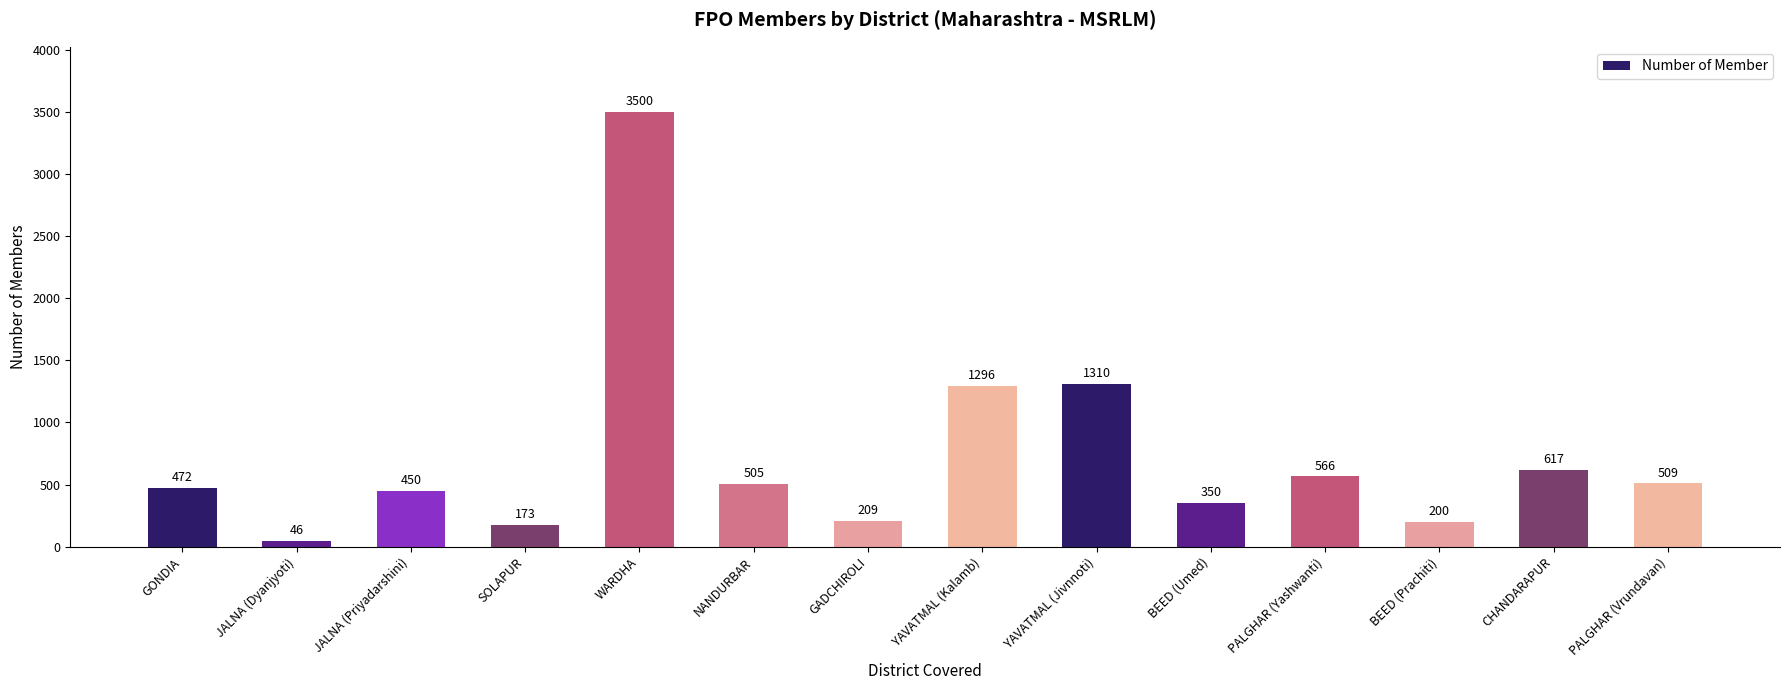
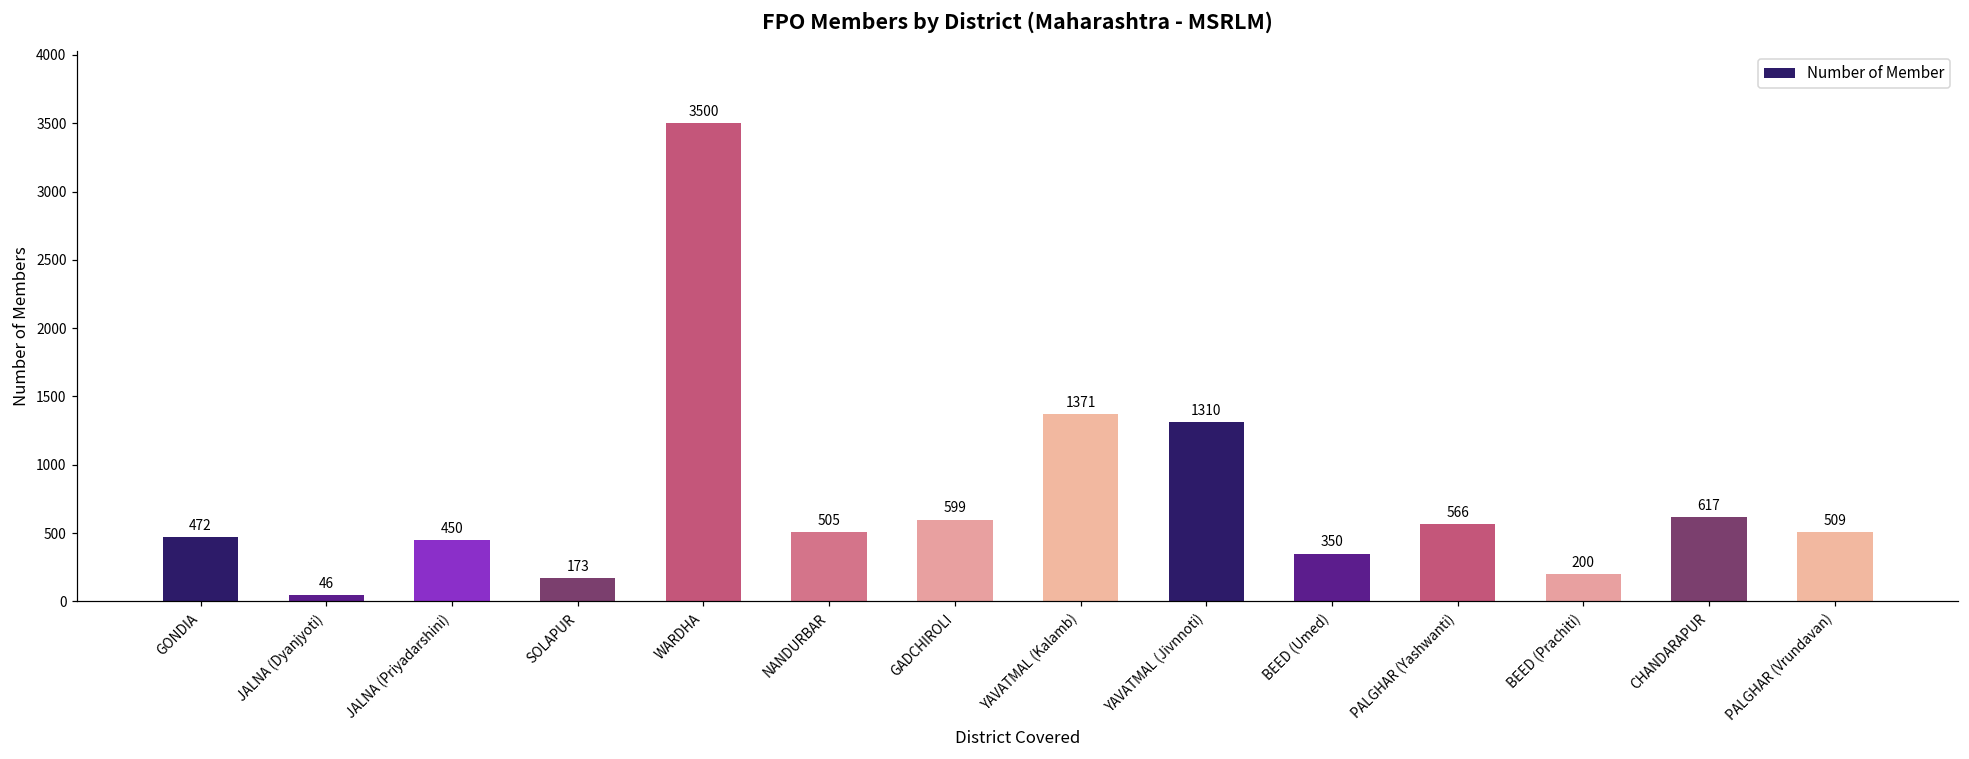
GADCHIROLI: 209 -> 599
YAVATMAL (Kalamb): 1296 -> 1371
